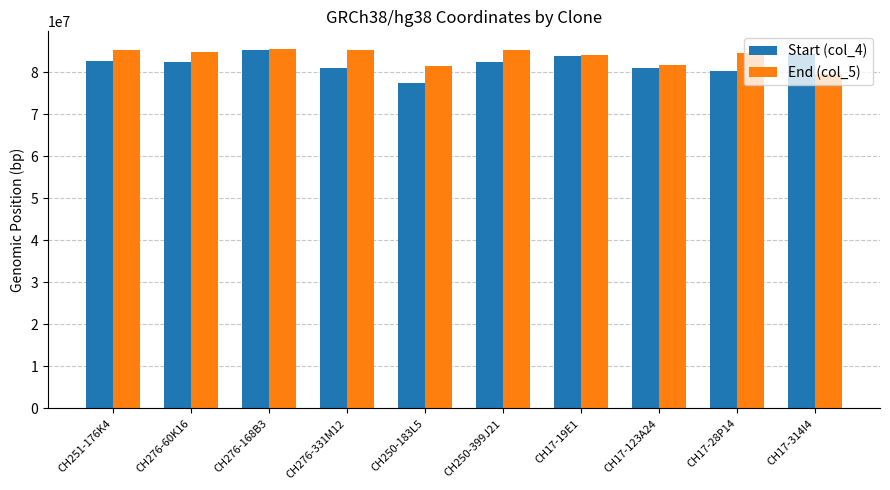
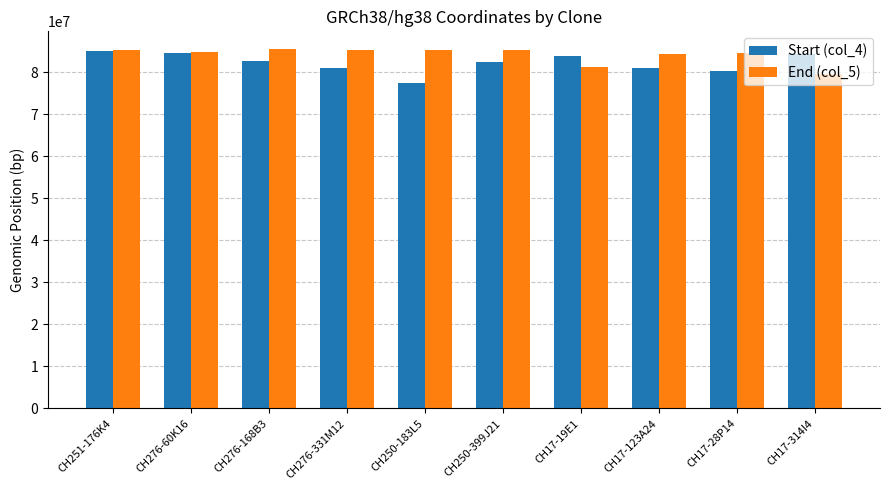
Start (col_4), CH251-176K4: 83000000 -> 85000000
Start (col_4), CH276-60K16: 83000000 -> 85000000
Start (col_4), CH276-168B3: 85000000 -> 83000000
End (col_5), CH250-183L5: 82000000 -> 85000000
End (col_5), CH17-19E1: 84000000 -> 81000000
End (col_5), CH17-123A24: 82000000 -> 84000000
